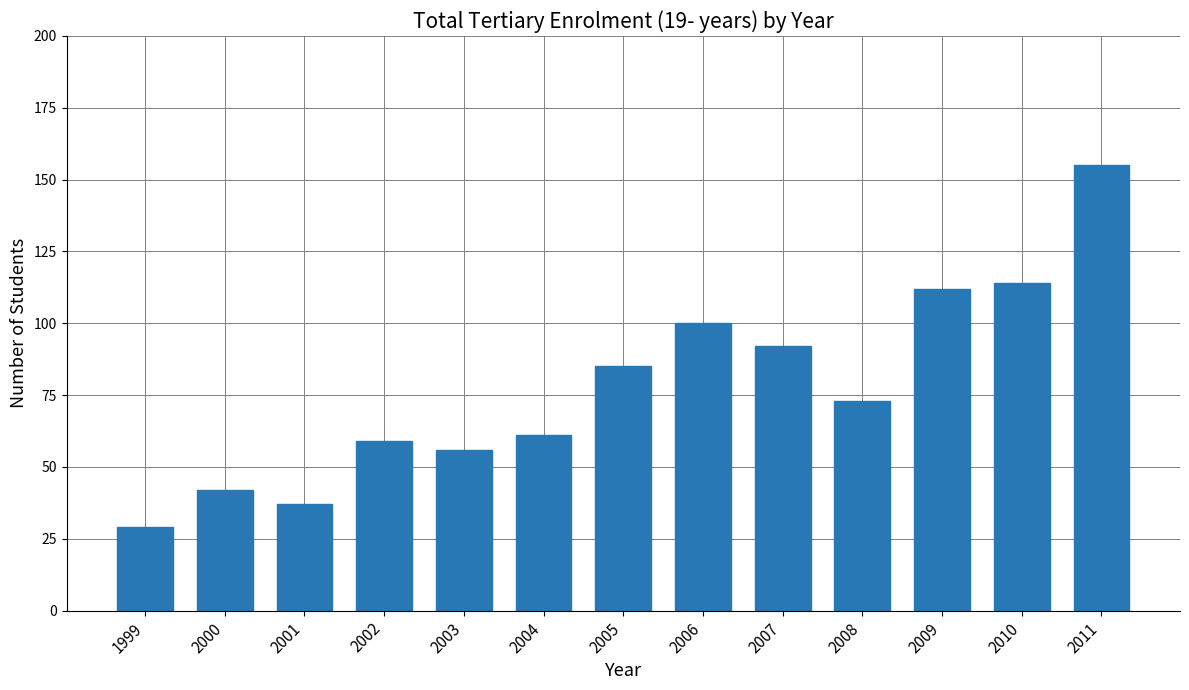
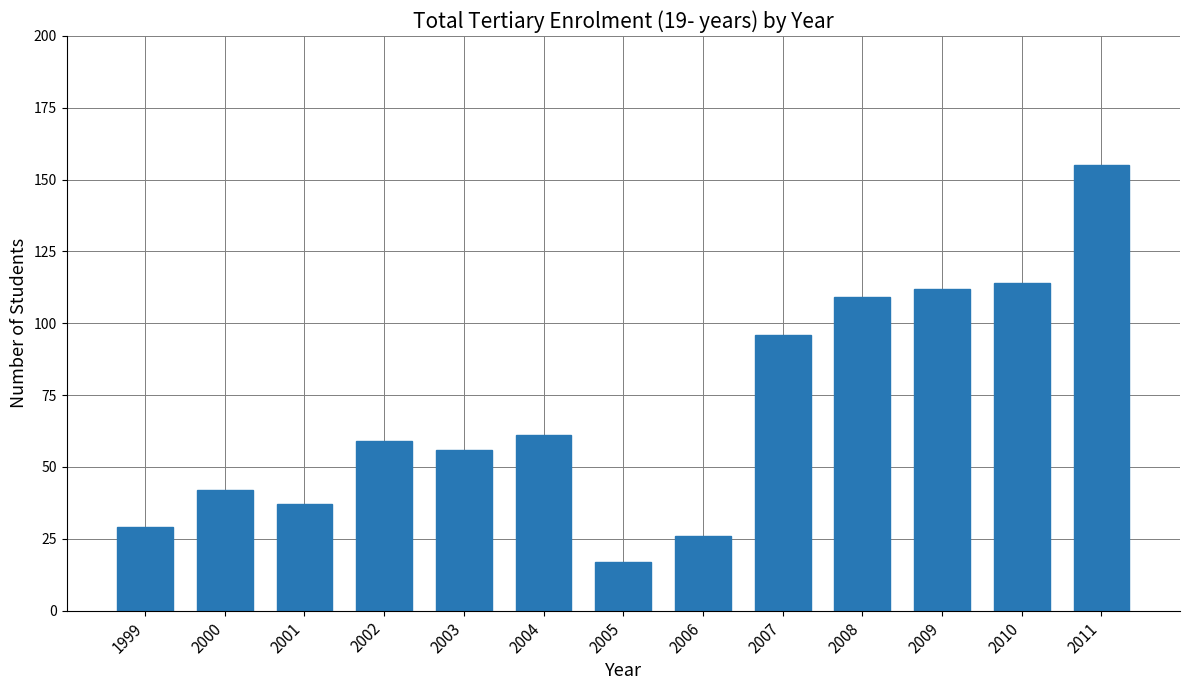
2005: 85 -> 17
2006: 100 -> 26
2007: 92 -> 96
2008: 73 -> 109
